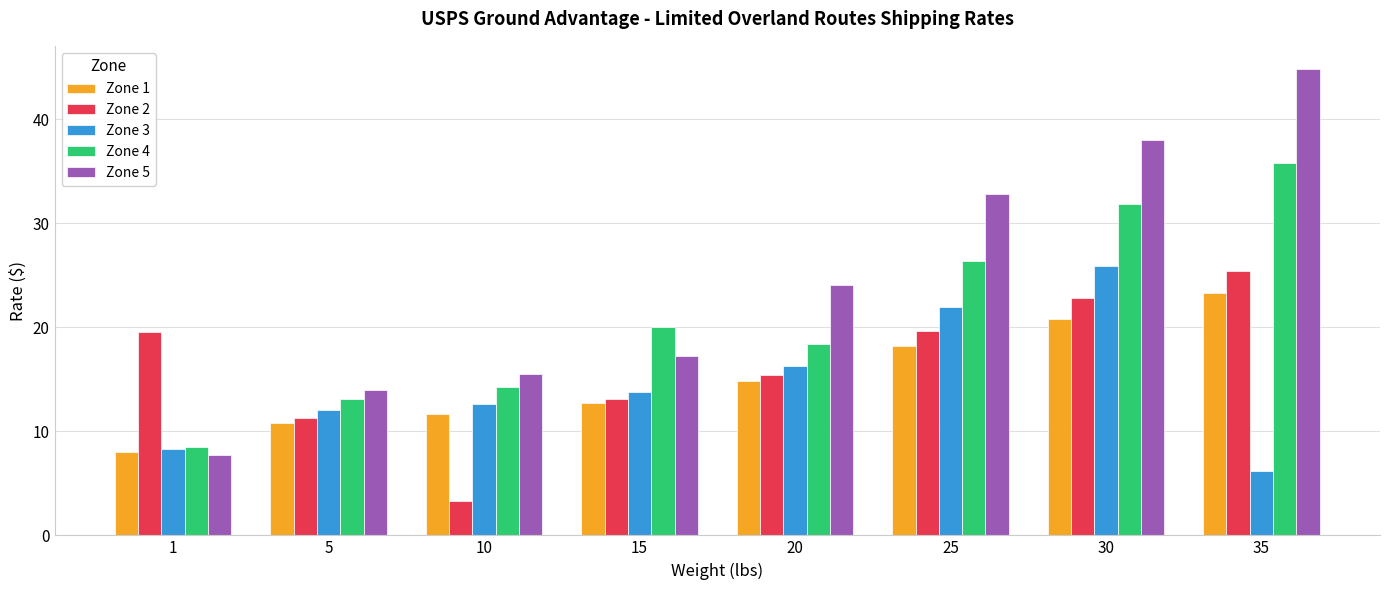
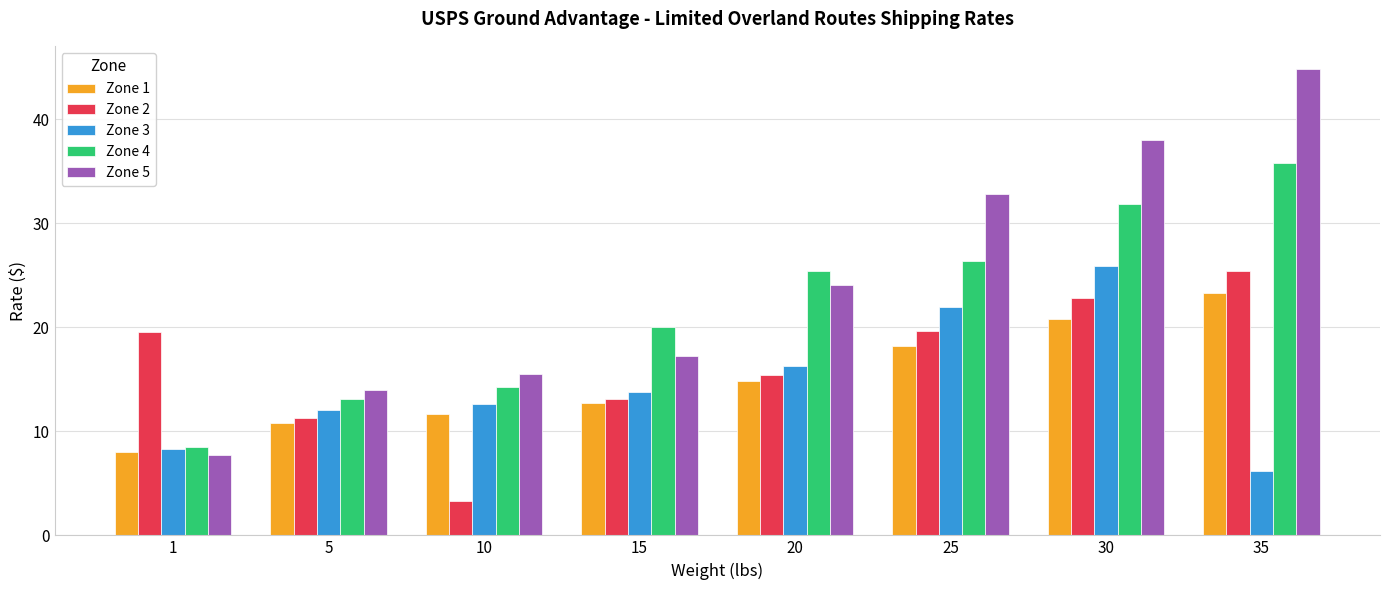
Zone 4, 20: 18.4 -> 25.4
